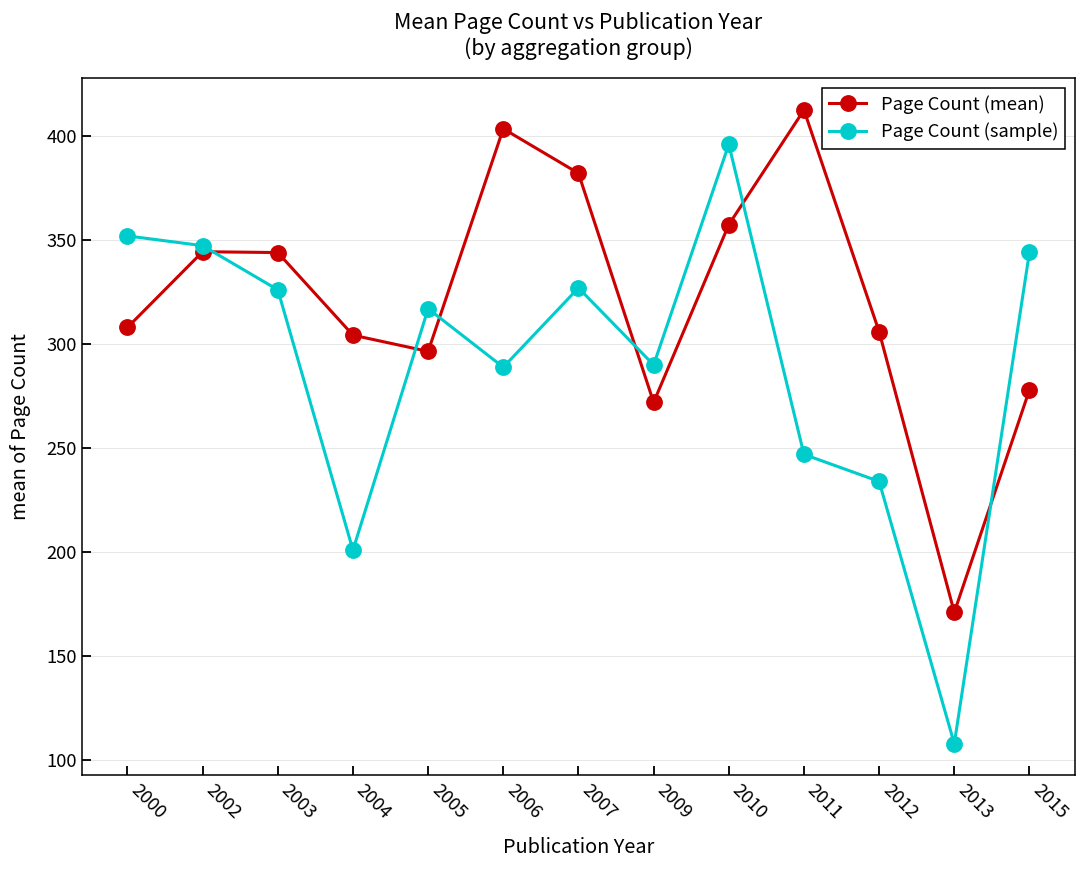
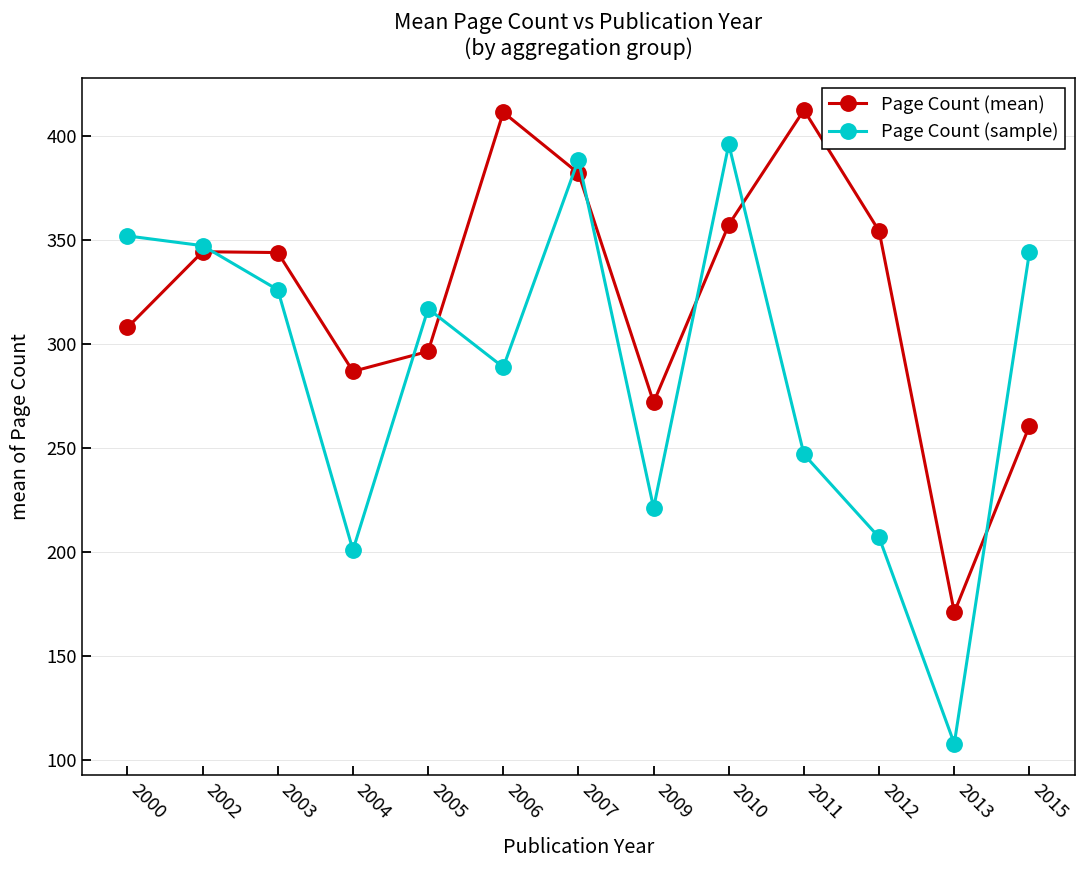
Page Count (mean), 2004: 304 -> 287
Page Count (mean), 2006: 404 -> 411
Page Count (sample), 2007: 327 -> 389
Page Count (sample), 2009: 290 -> 221
Page Count (mean), 2012: 306 -> 354
Page Count (sample), 2012: 234 -> 207
Page Count (mean), 2015: 278 -> 261
